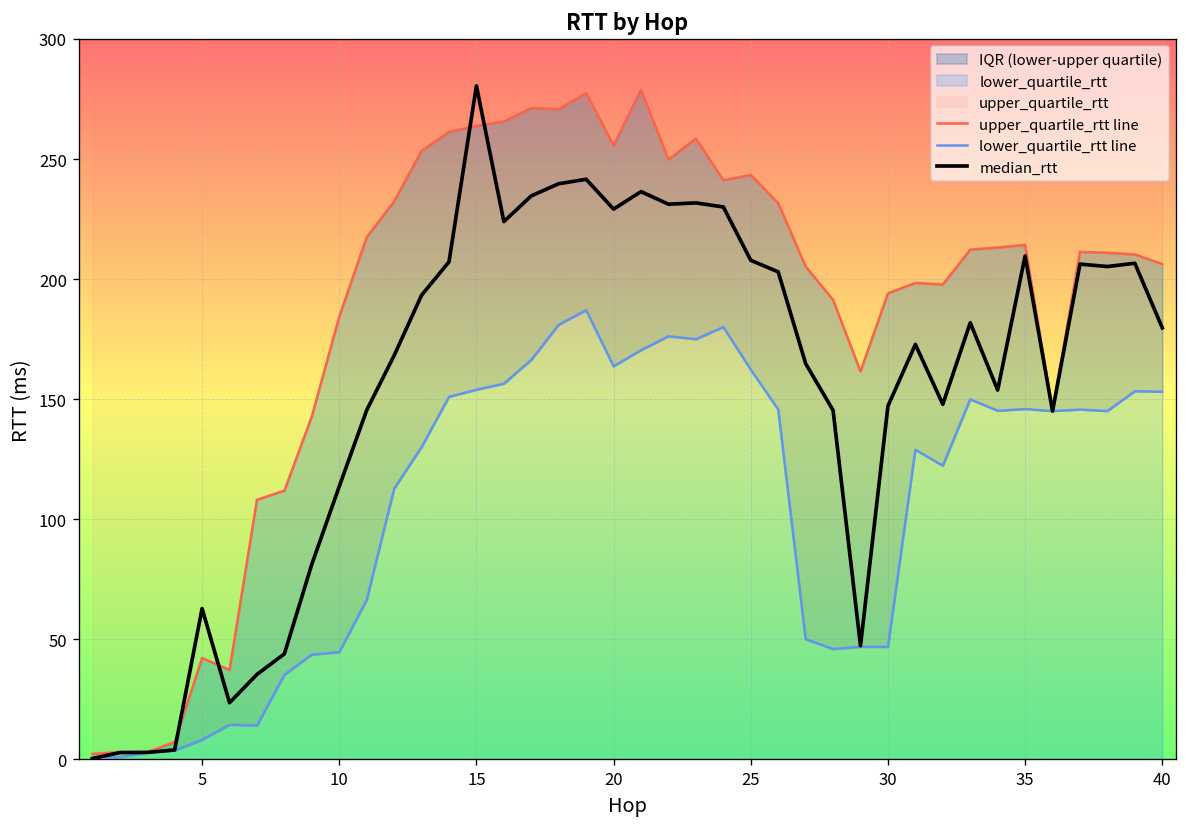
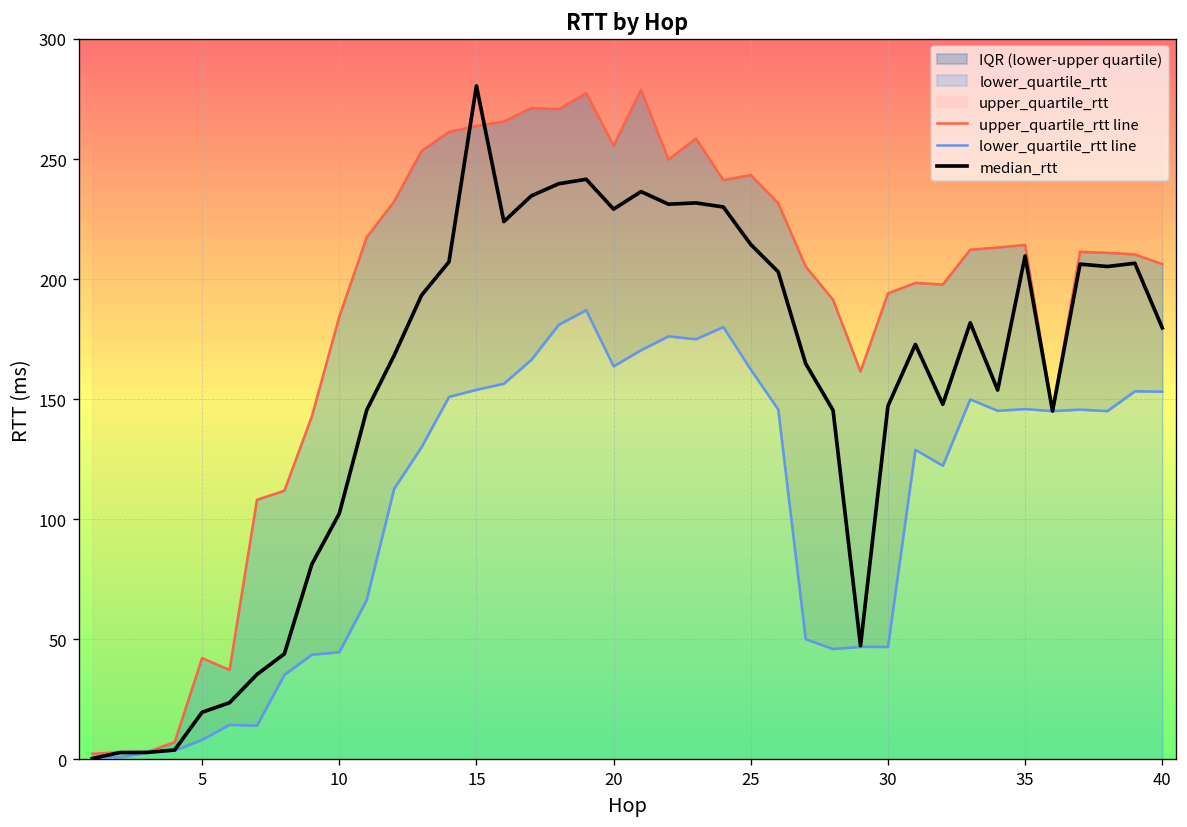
median_rtt, 5: 63 -> 20
median_rtt, 10: 114 -> 102
median_rtt, 25: 208 -> 214
